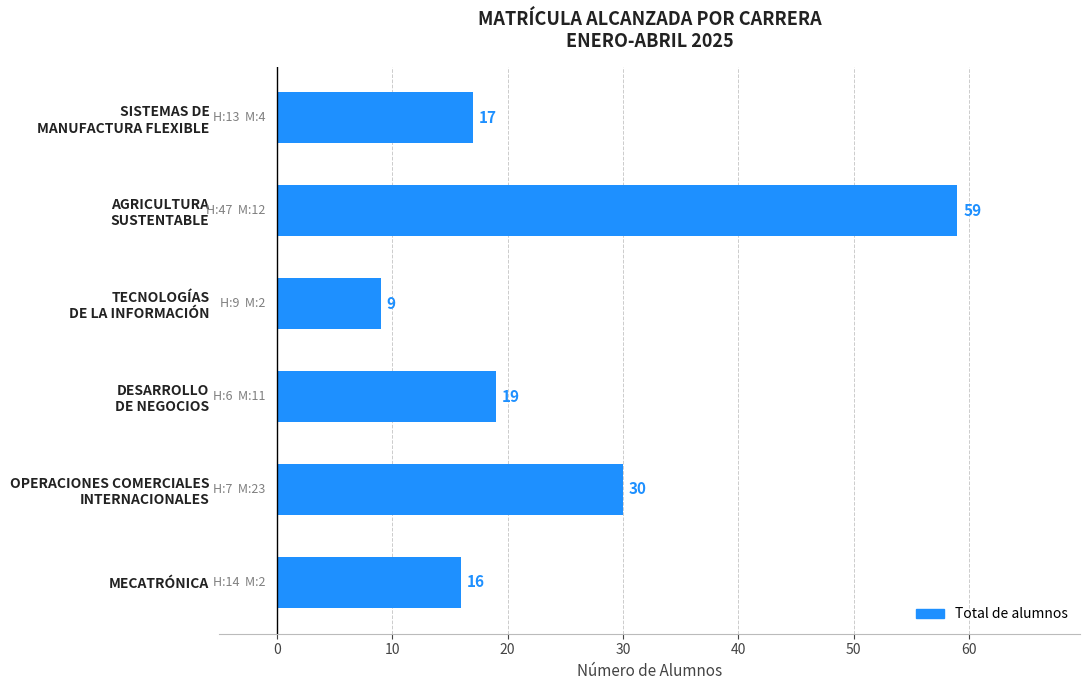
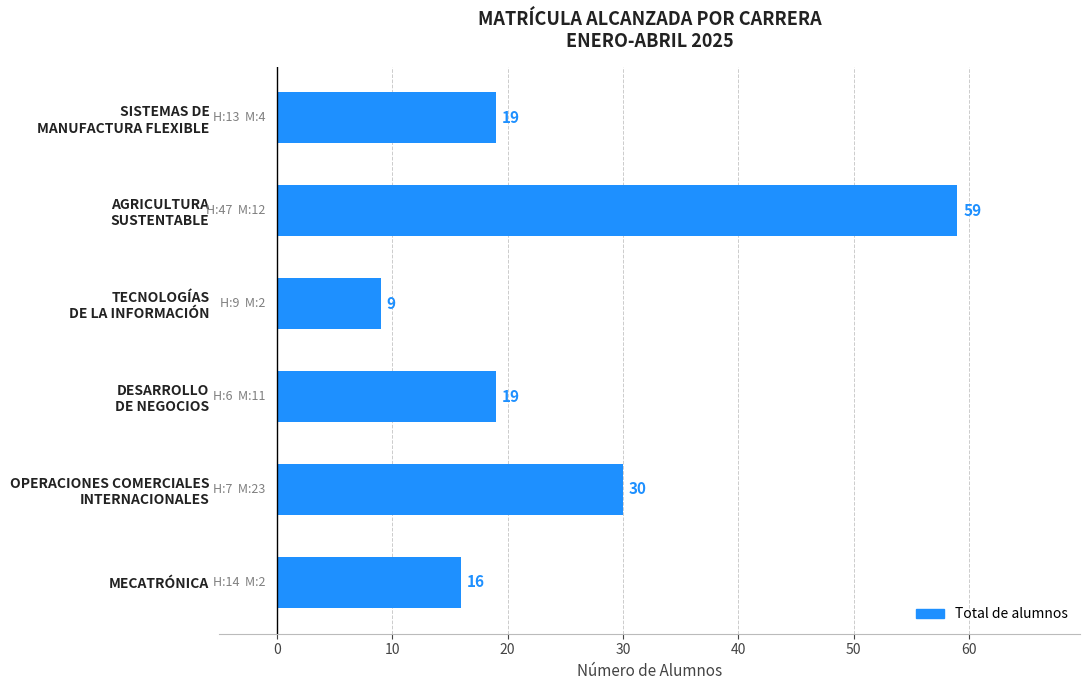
SISTEMAS DE MANUFACTURA FLEXIBLE: 17 -> 19
